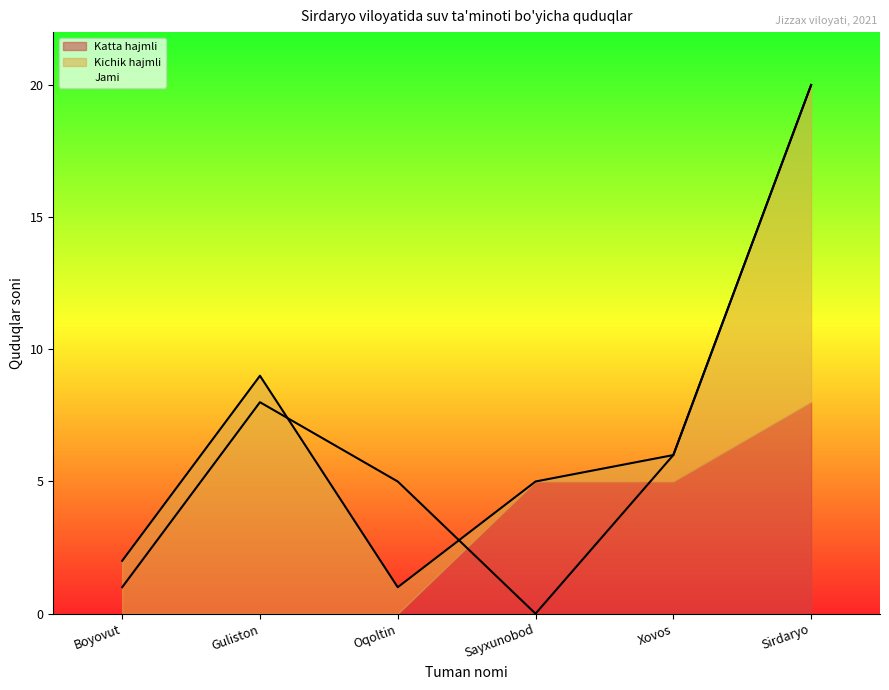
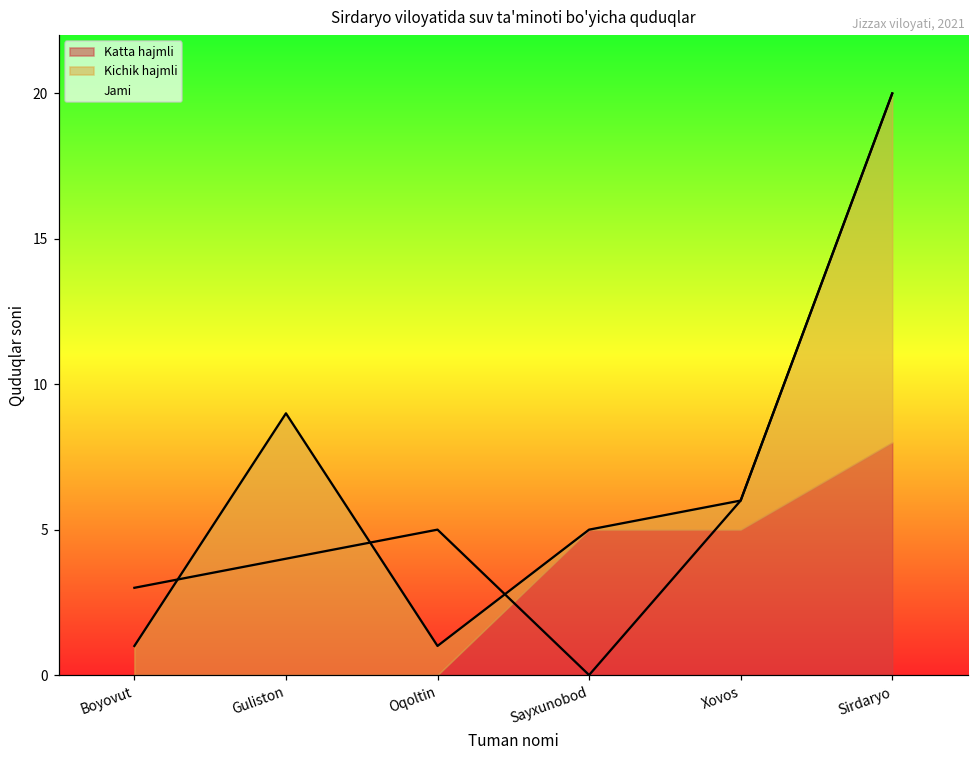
Kichik hajmli, Boyovut: 2 -> 1
Jami, Boyovut: 1 -> 3
Jami, Guliston: 8 -> 4
